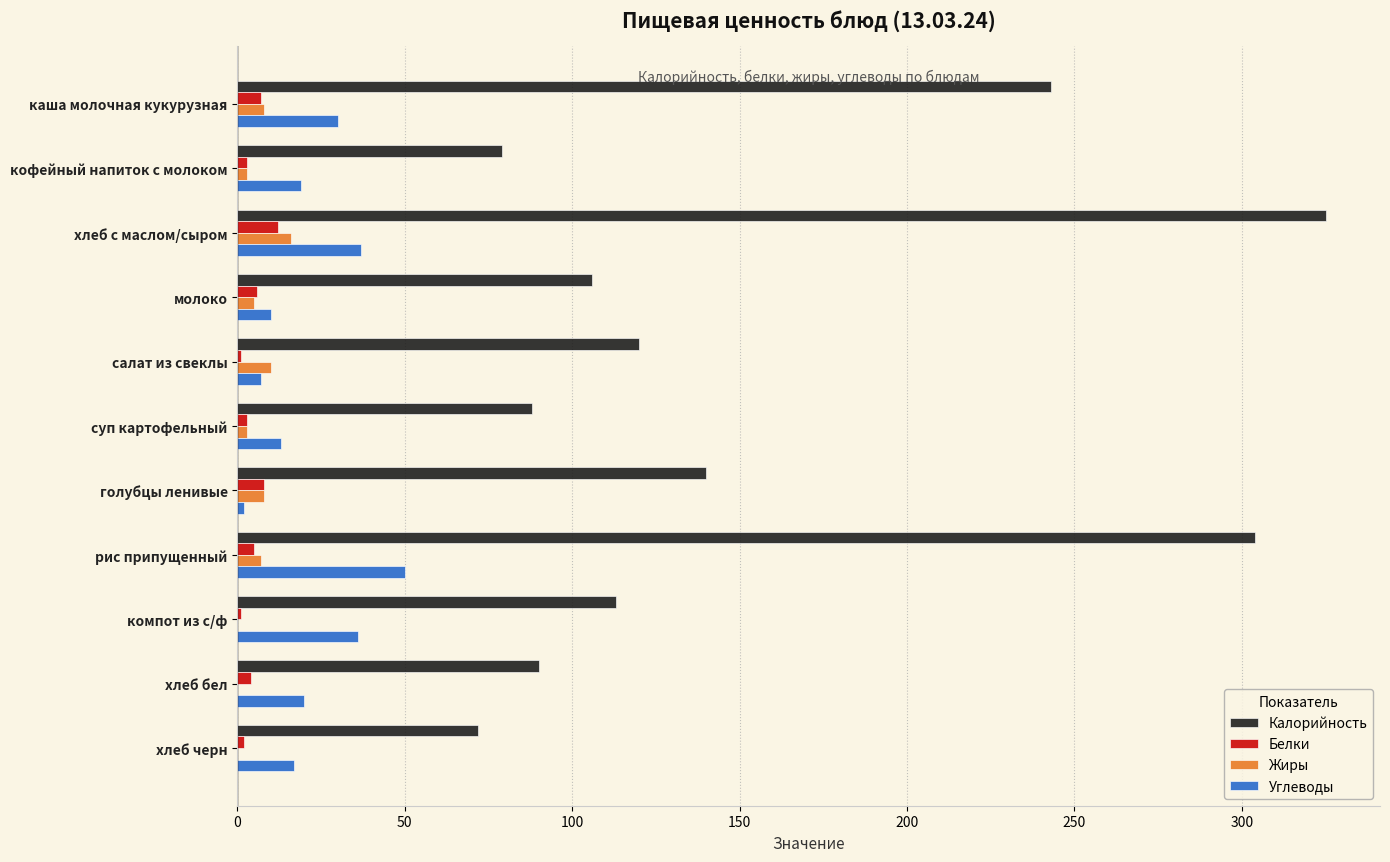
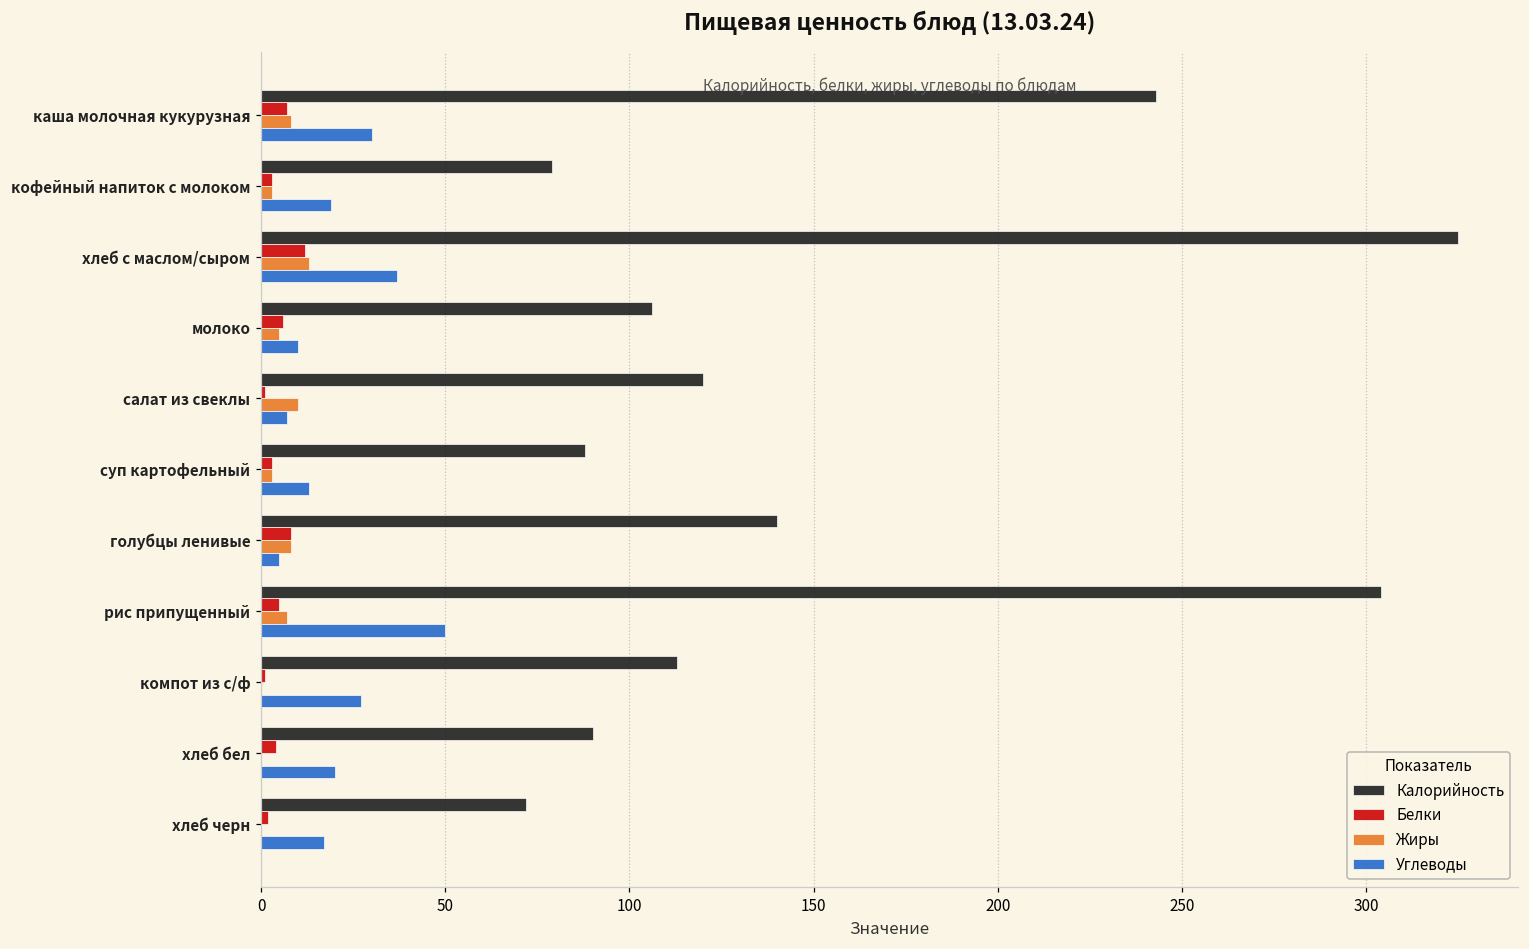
Жиры, хлеб с маслом/сыром: 16 -> 13
Углеводы, голубцы ленивые: 2 -> 5
Углеводы, компот из с/ф: 36 -> 27
